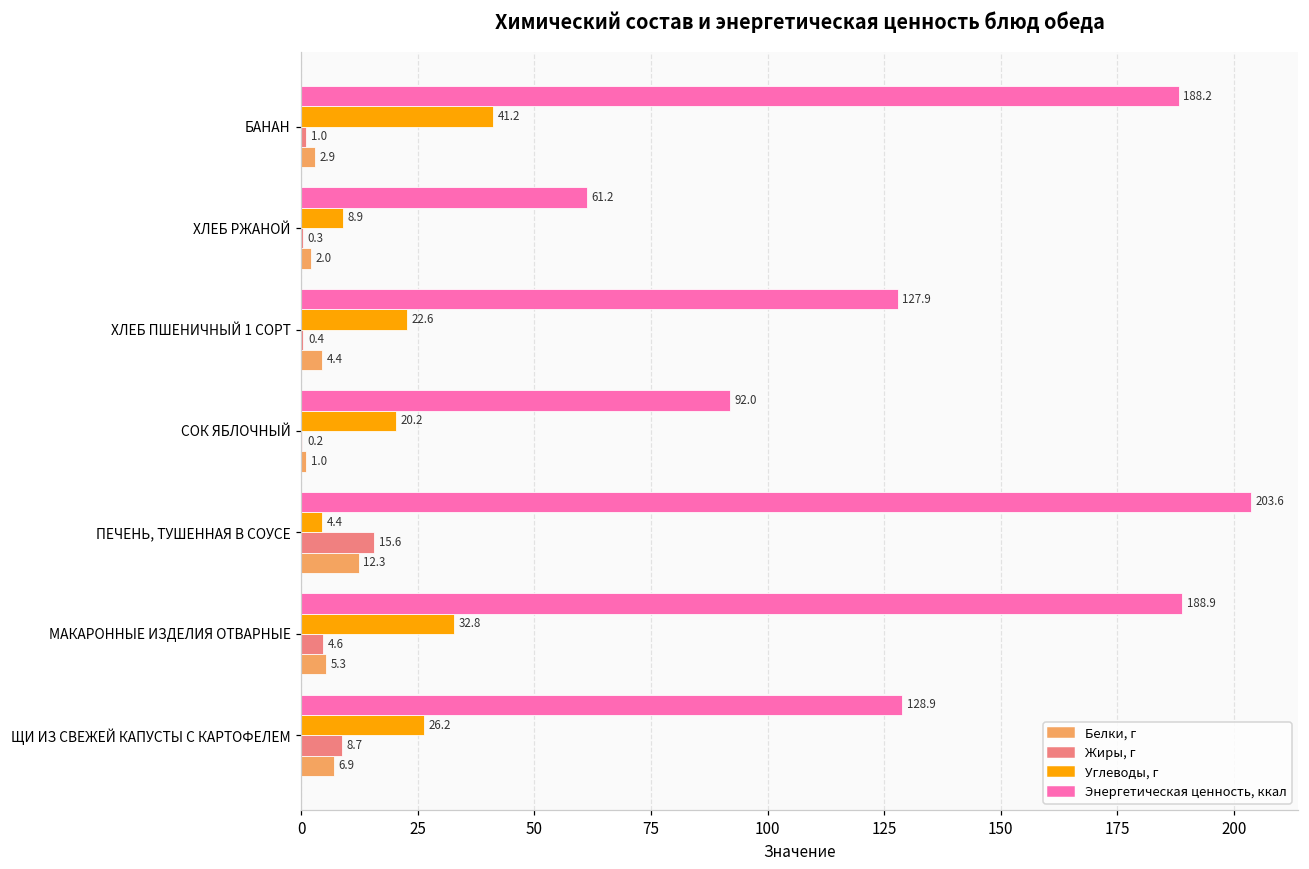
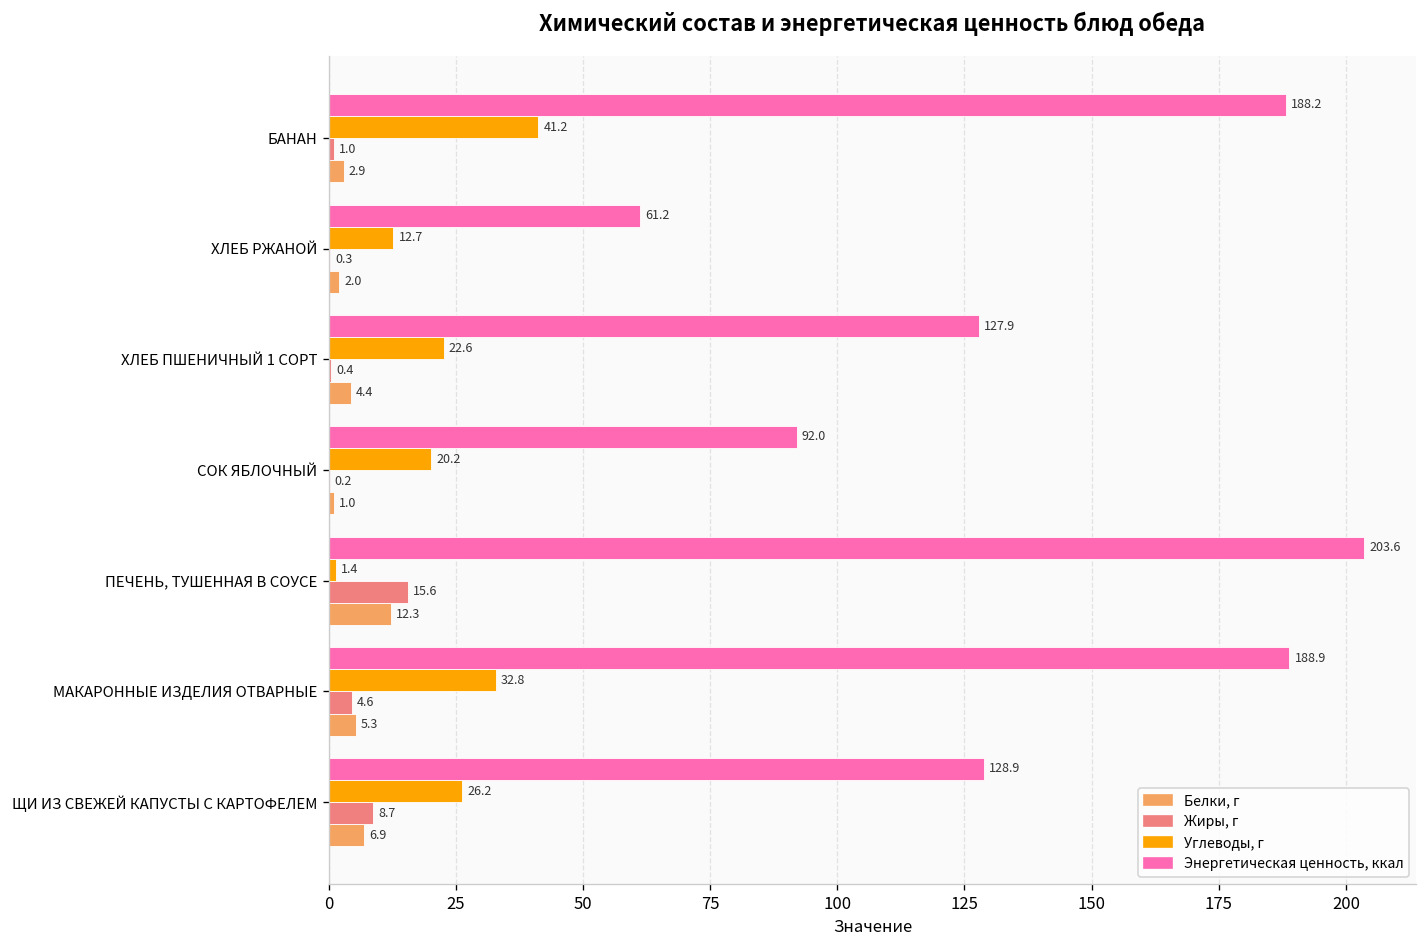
Углеводы, г, ХЛЕБ РЖАНОЙ: 8.9 -> 12.7
Углеводы, г, ПЕЧЕНЬ, ТУШЕННАЯ В СОУСЕ: 4.4 -> 1.4
